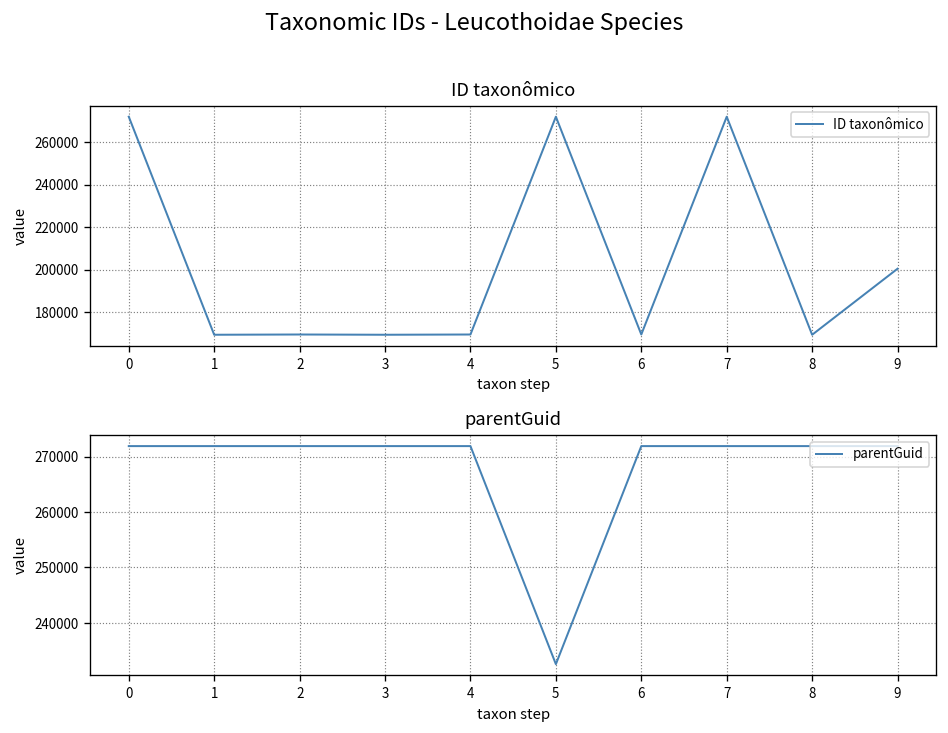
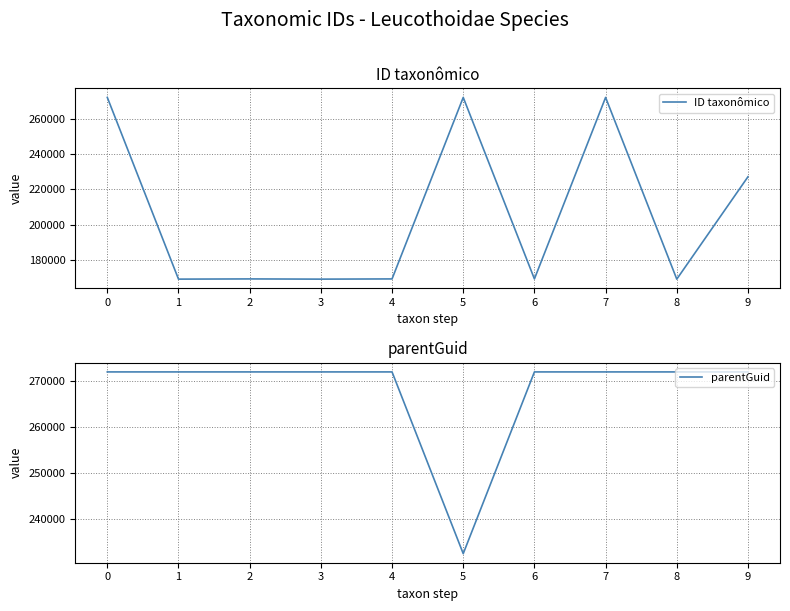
ID taxonômico, 9: 200000 -> 227000
